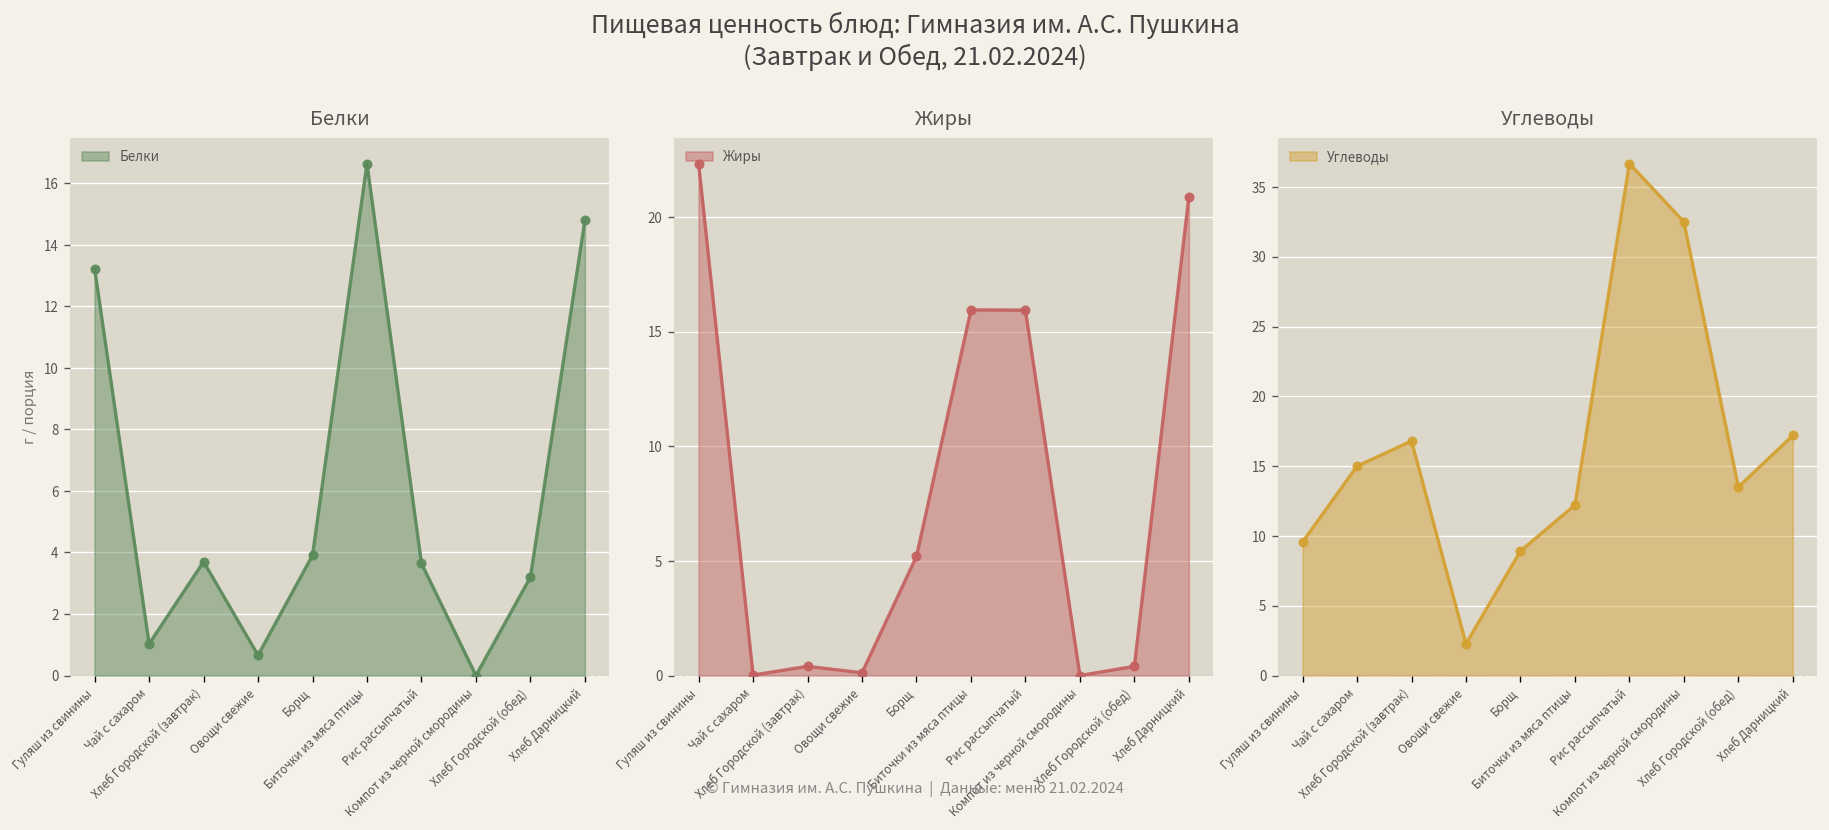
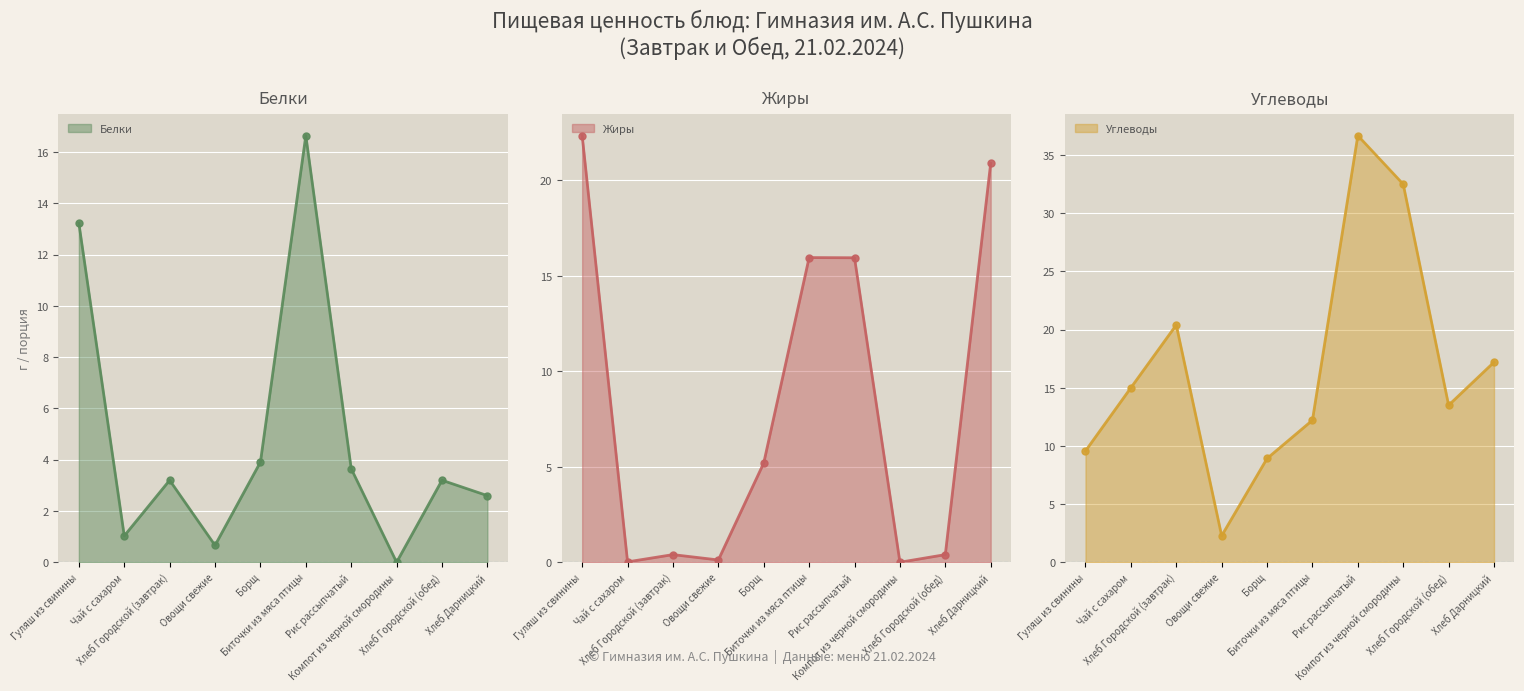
Белки, Хлеб Городской (завтрак): 3.7 -> 3.2
Белки, Хлеб Дарницкий: 14.8 -> 2.6
Углеводы, Хлеб Городской (завтрак): 16.8 -> 20.4
